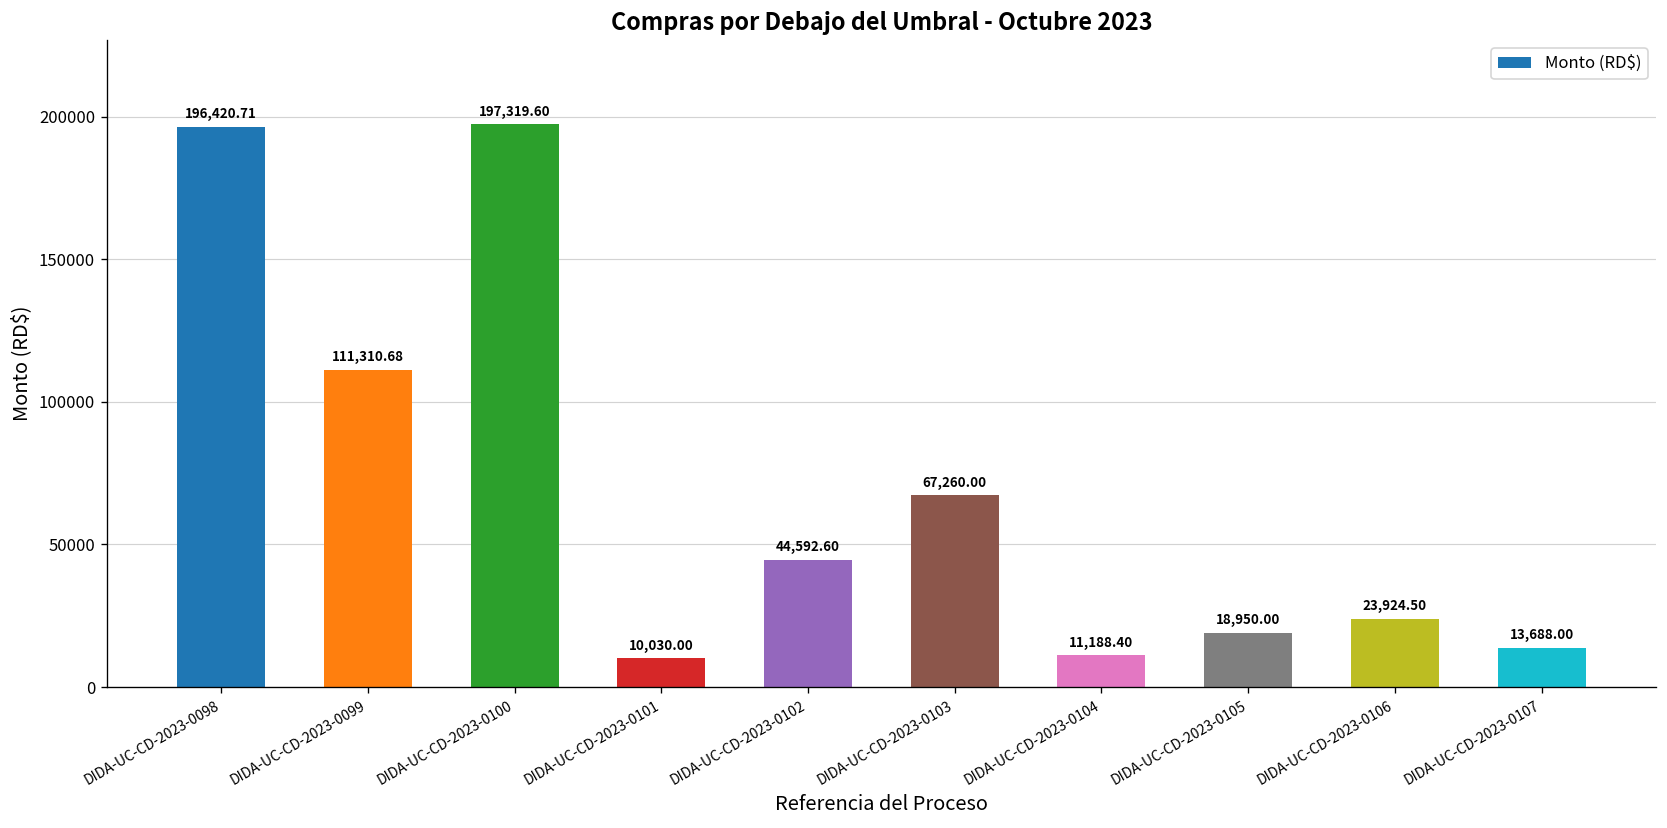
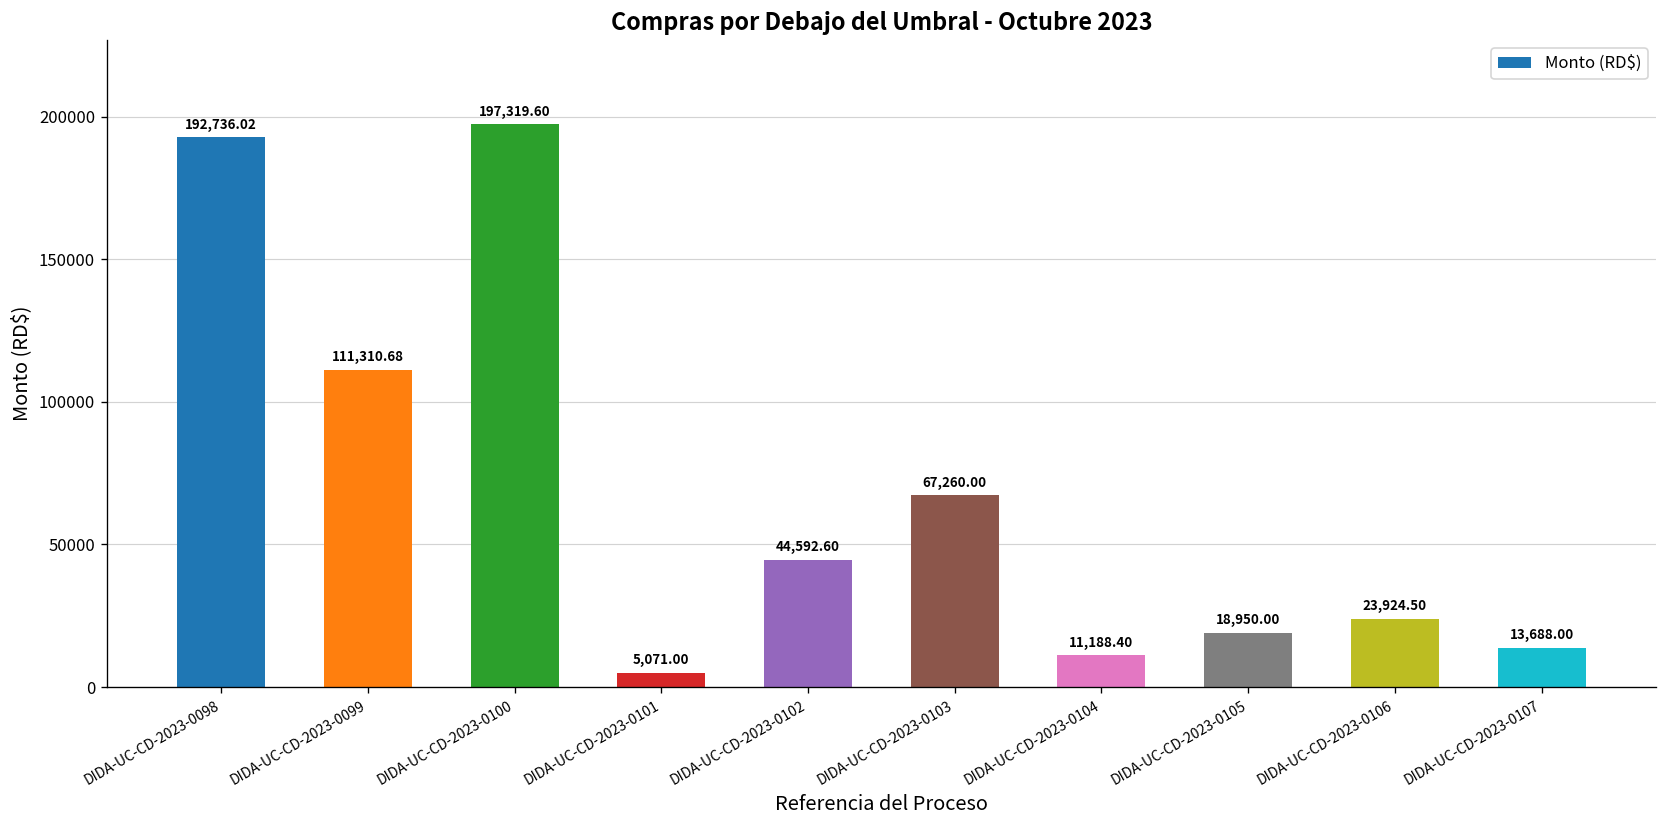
DIDA-UC-CD-2023-0098: 196,420.71 -> 192,736.02
DIDA-UC-CD-2023-0101: 10,030.00 -> 5,071.00
